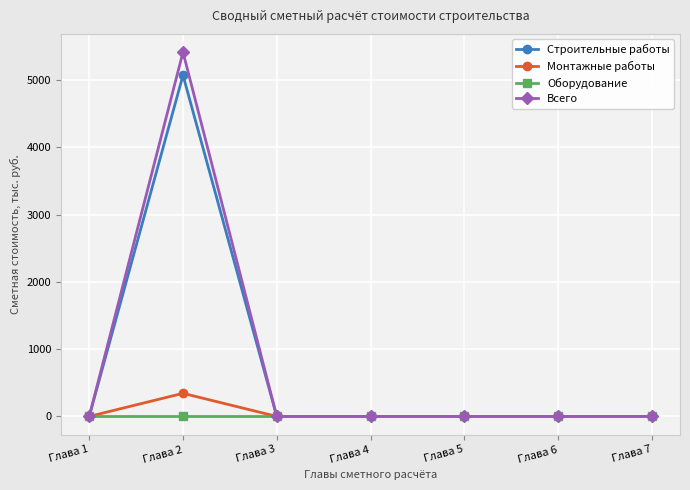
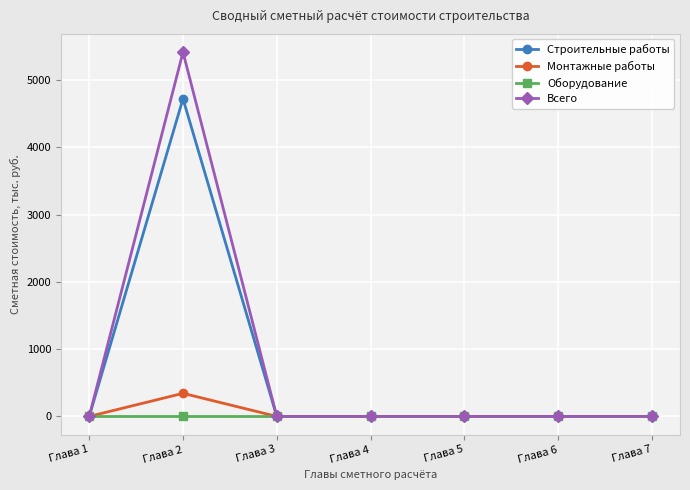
Строительные работы, Глава 2: 5100 -> 4700
